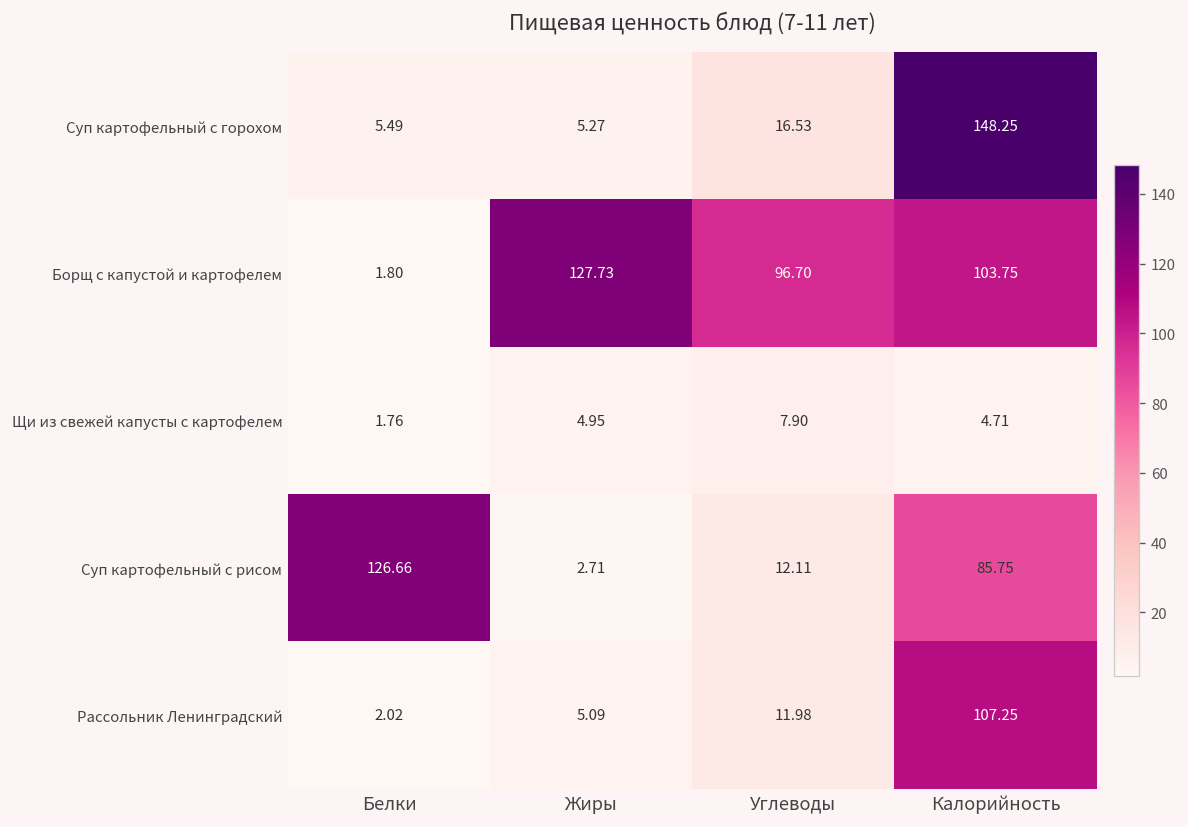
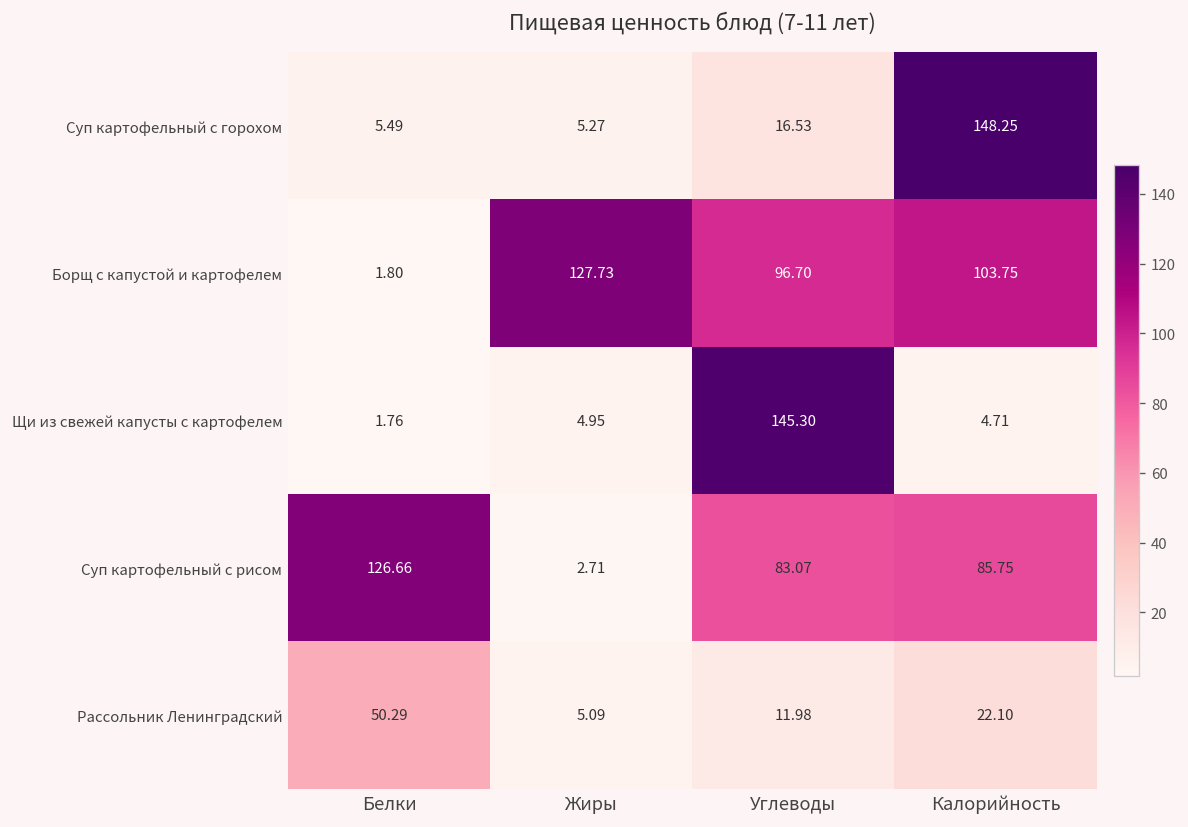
Щи из свежей капусты с картофелем, Углеводы: 7.90 -> 145.30
Суп картофельный с рисом, Углеводы: 12.11 -> 83.07
Рассольник Ленинградский, Белки: 2.02 -> 50.29
Рассольник Ленинградский, Калорийность: 107.25 -> 22.10
